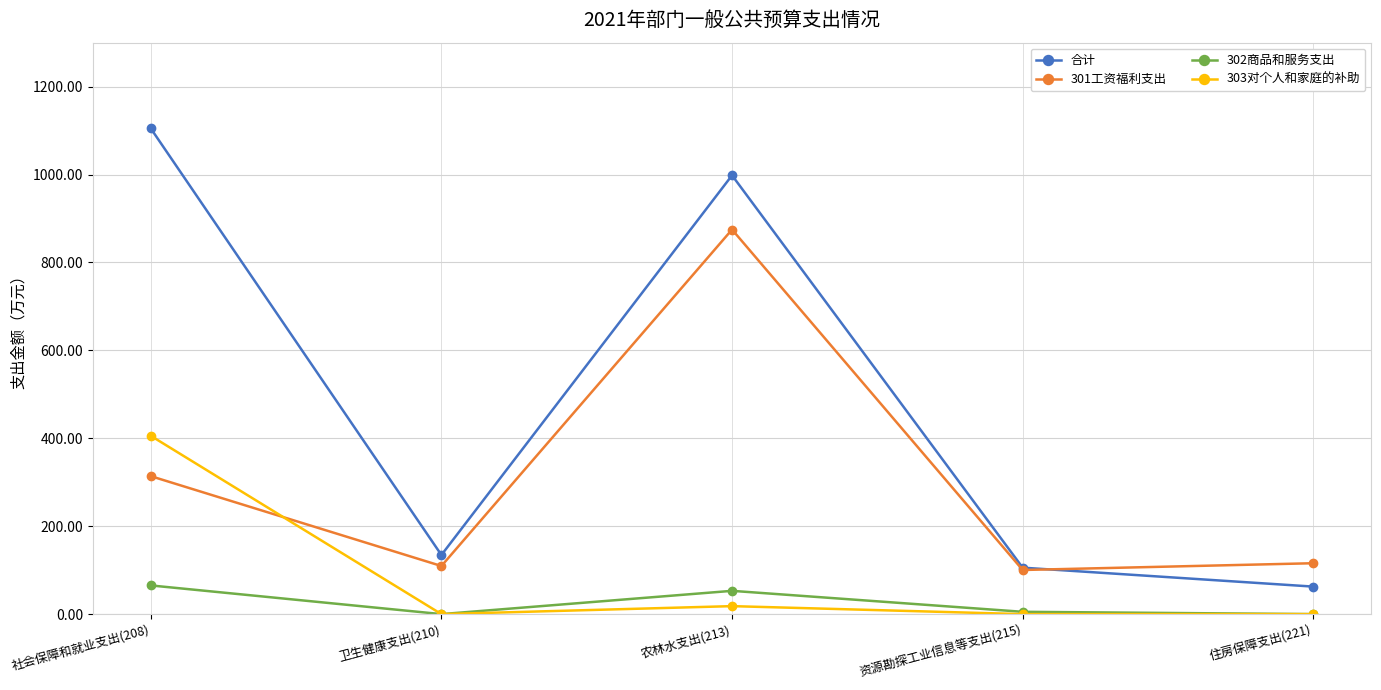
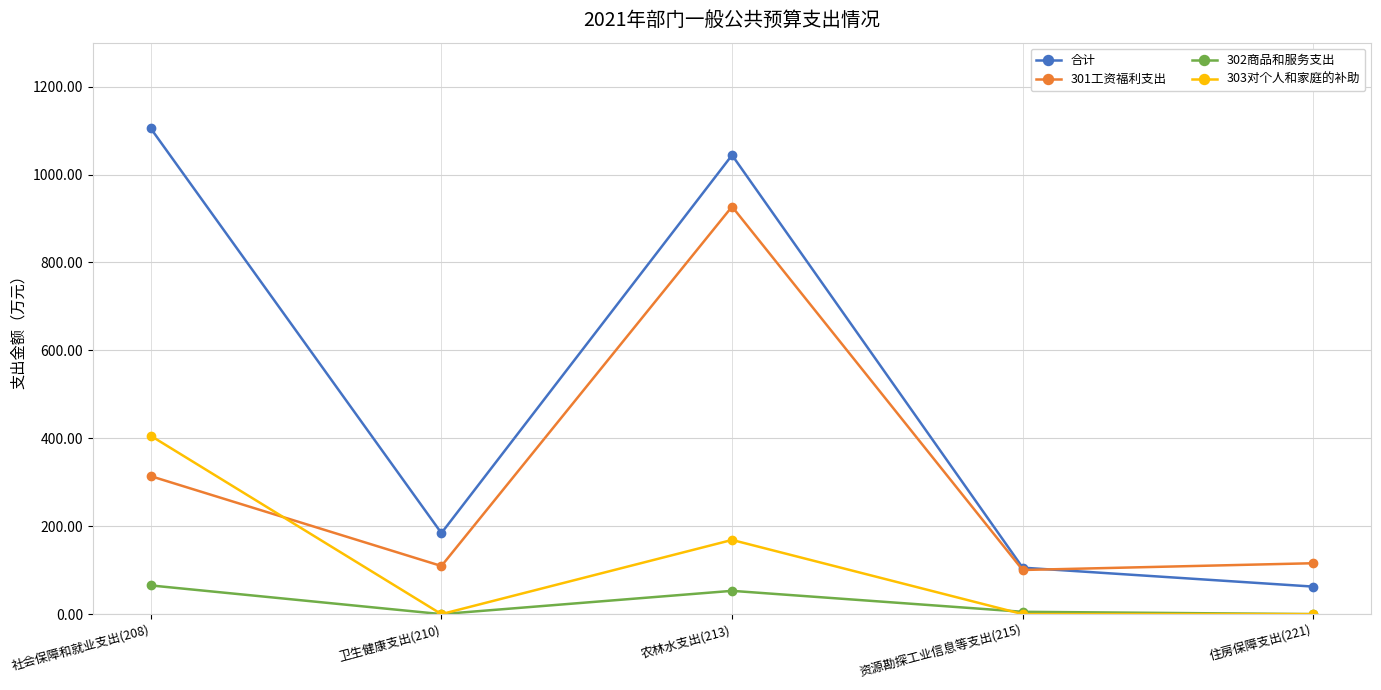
合计, 卫生健康支出(210): 130 -> 180
合计, 农林水支出(213): 1000 -> 1040
301工资福利支出, 农林水支出(213): 870 -> 930
303对个人和家庭的补助, 农林水支出(213): 20 -> 170
